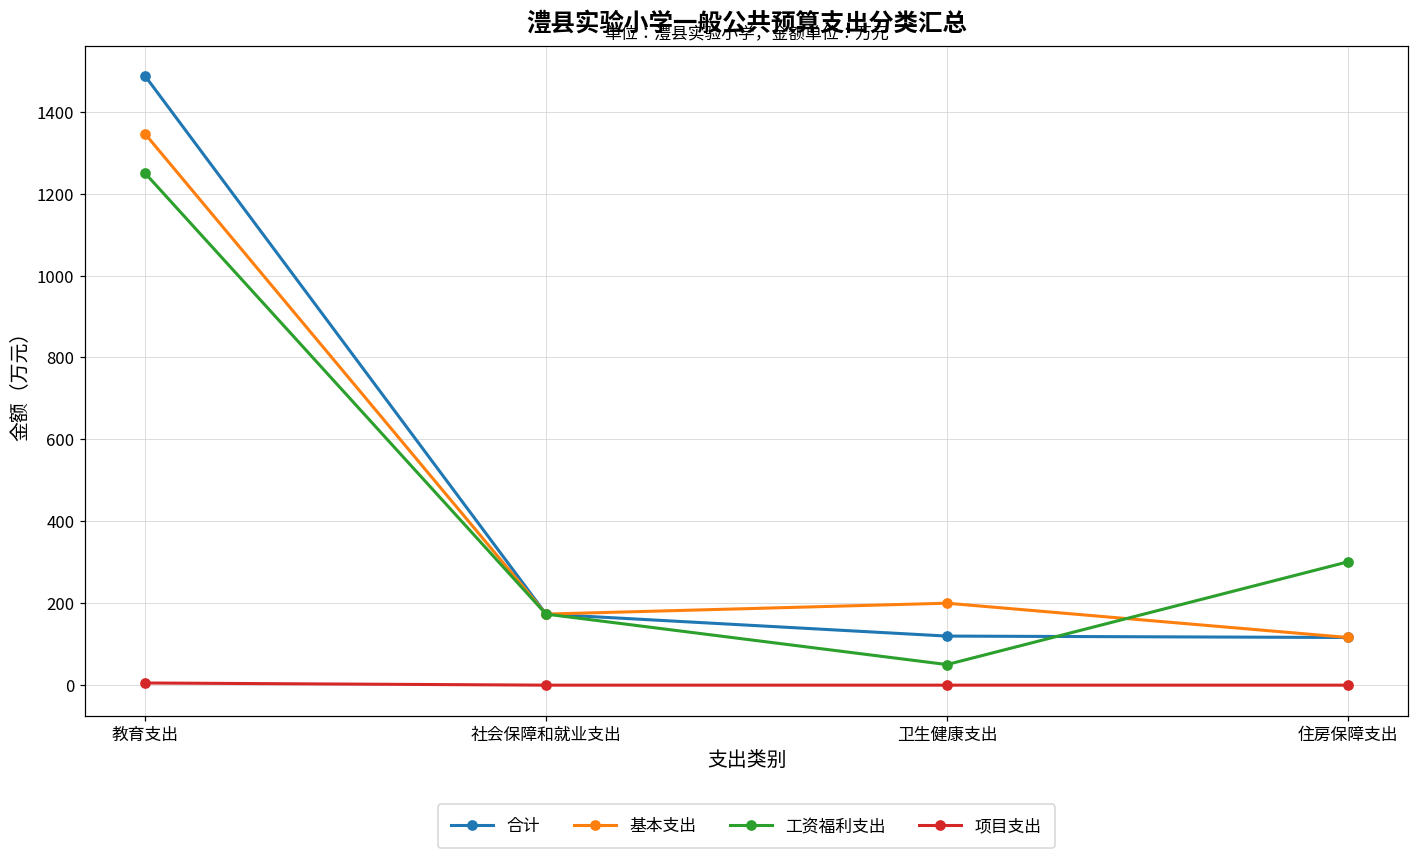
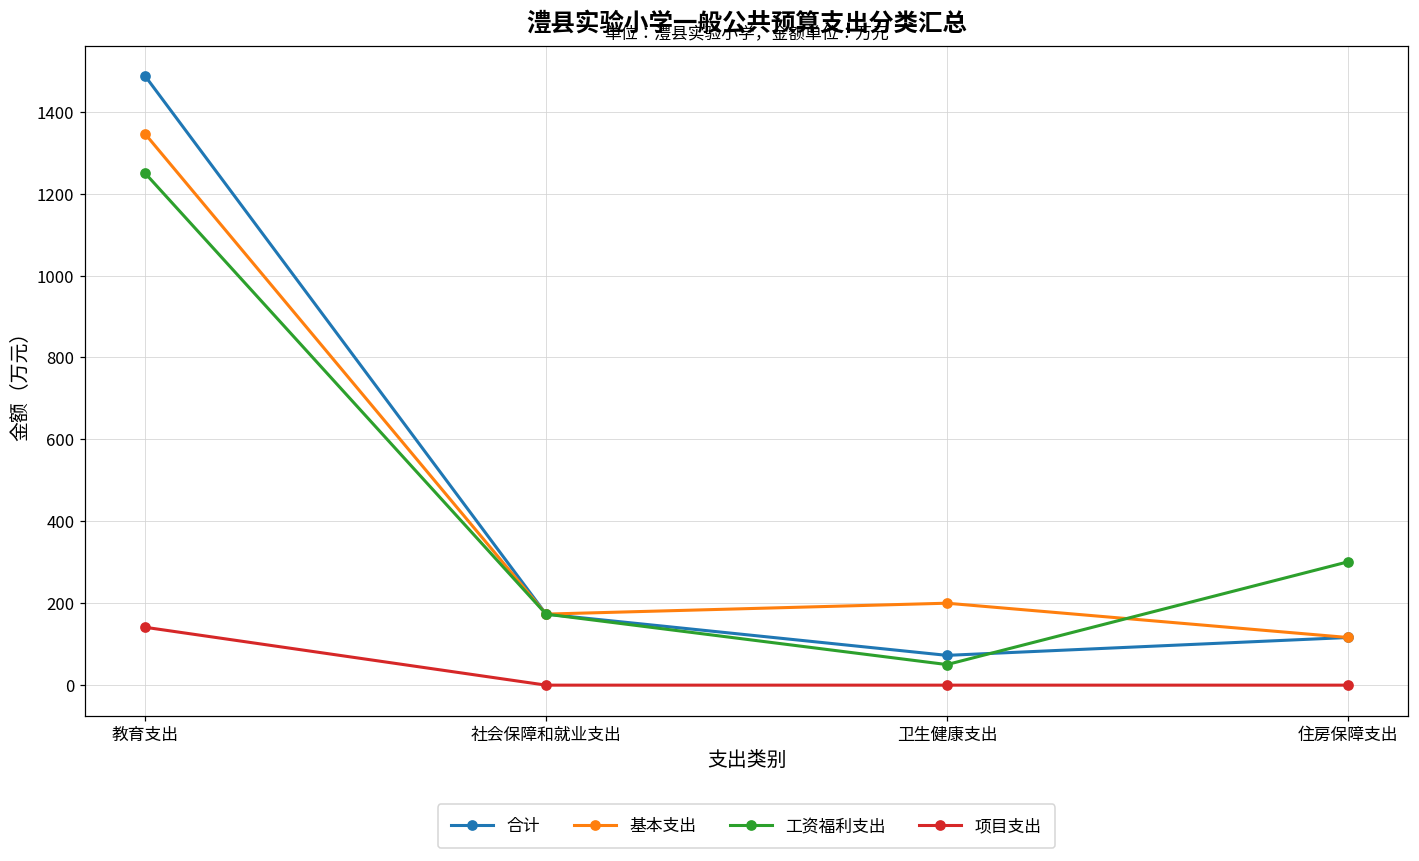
项目支出, 教育支出: 10 -> 140
合计, 卫生健康支出: 120 -> 70
